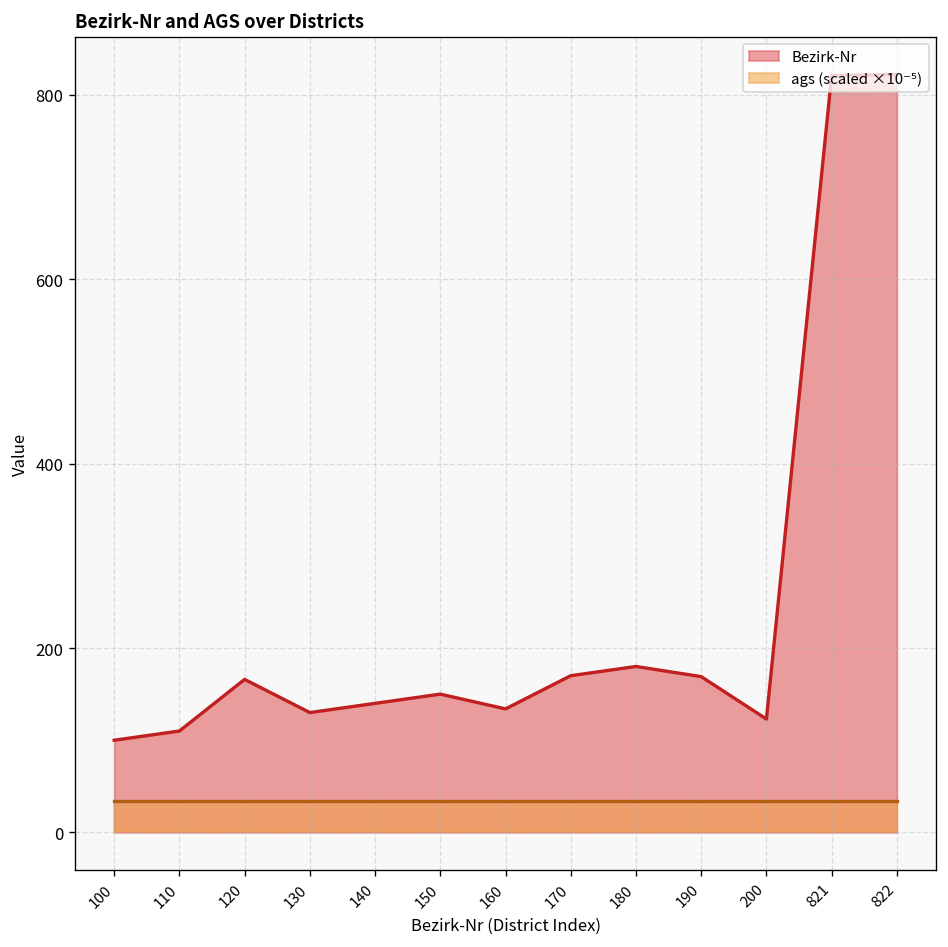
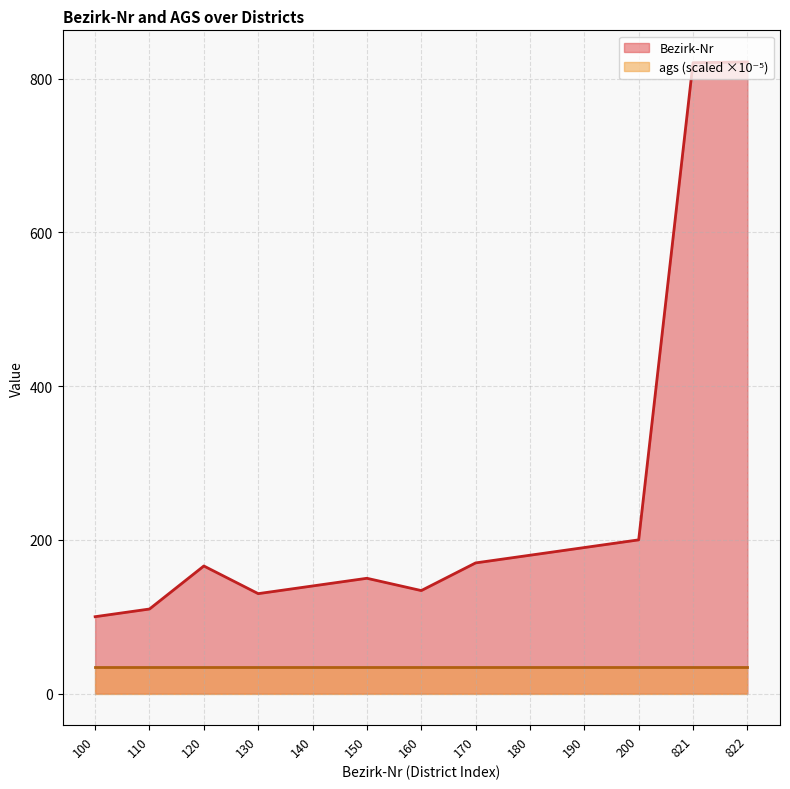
Bezirk-Nr, 190: 170 -> 190
Bezirk-Nr, 200: 120 -> 200
